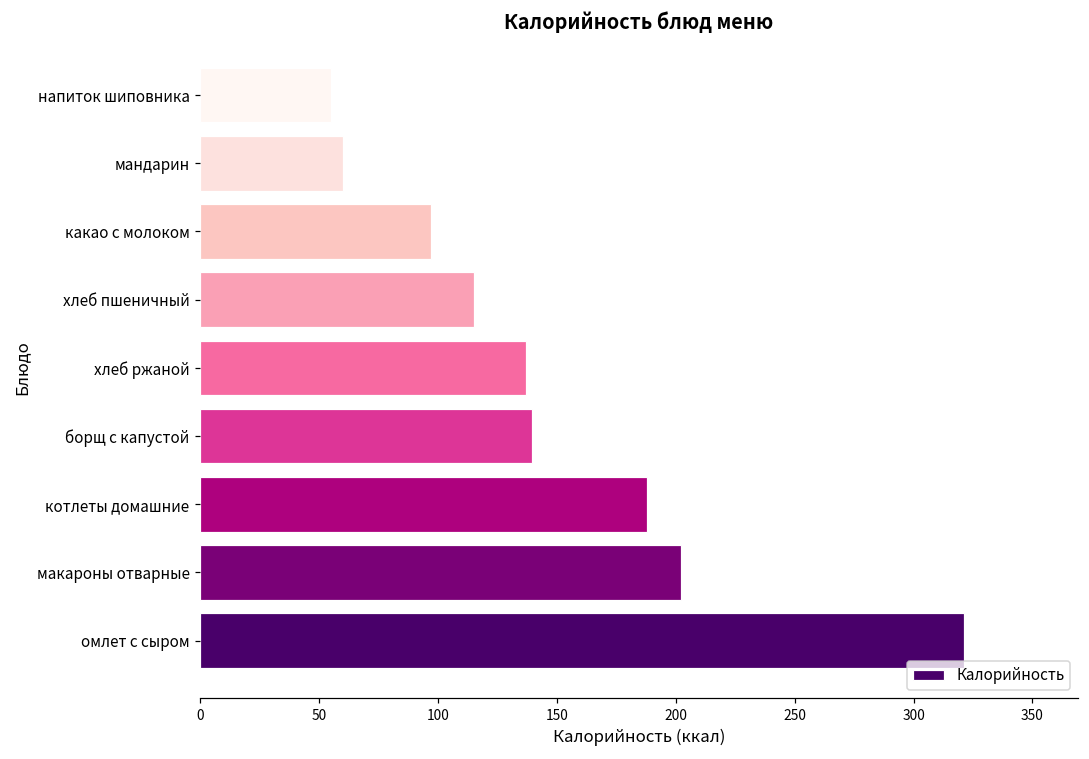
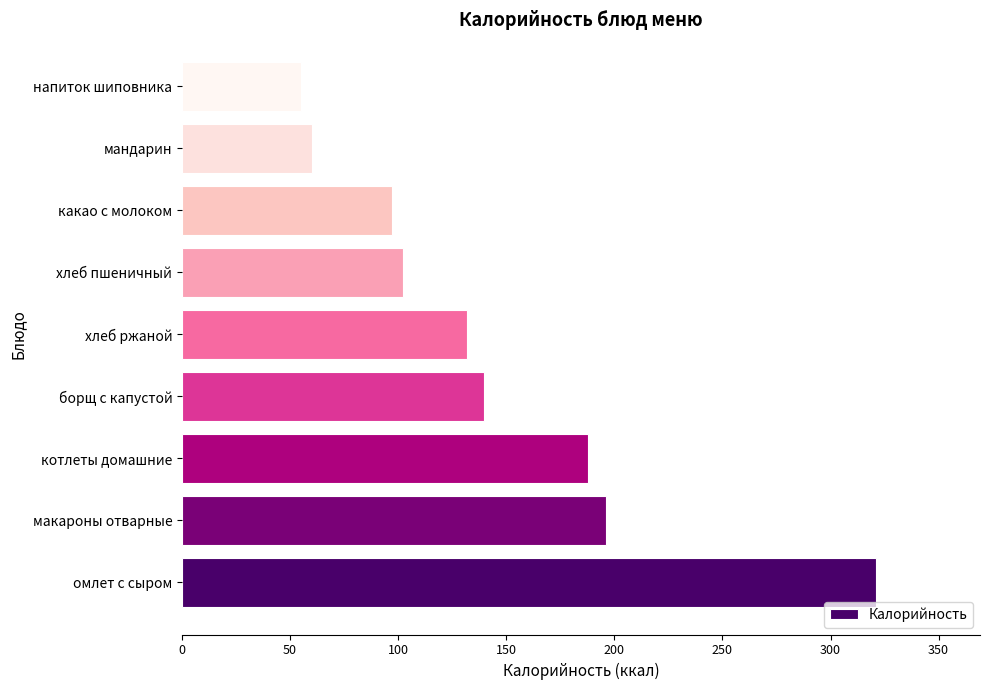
хлеб пшеничный: 115 -> 102
хлеб ржаной: 137 -> 132
макароны отварные: 202 -> 196
